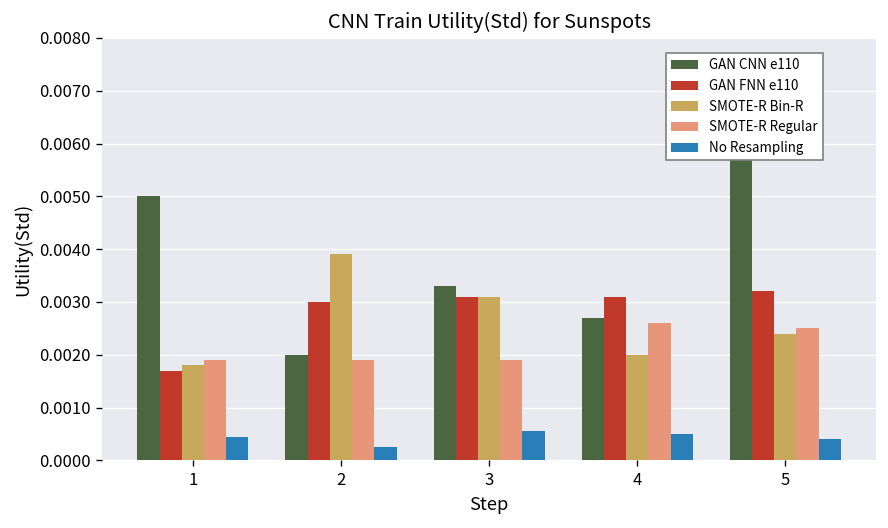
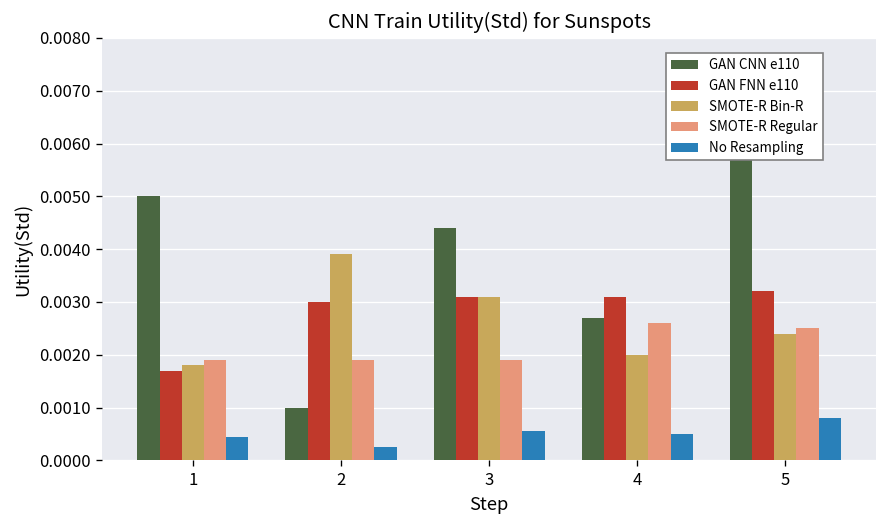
GAN CNN e110, 2: 0.002 -> 0.001
GAN CNN e110, 3: 0.0033 -> 0.0044
No Resampling, 5: 0.0004 -> 0.0008
